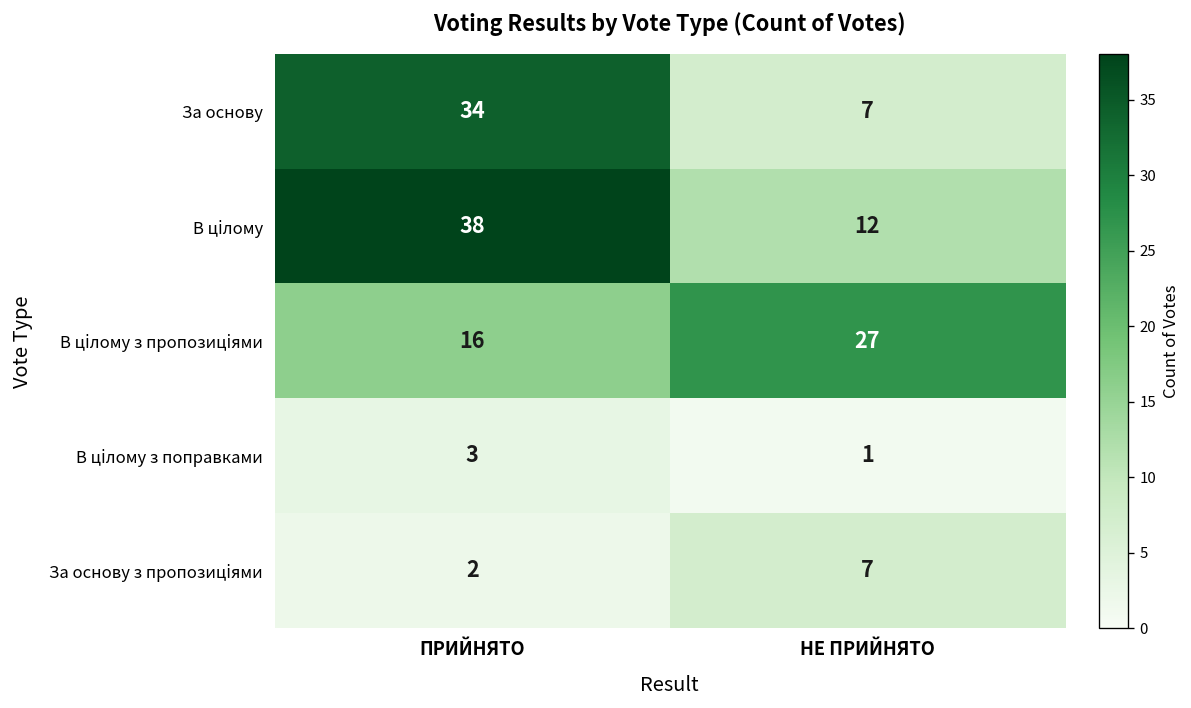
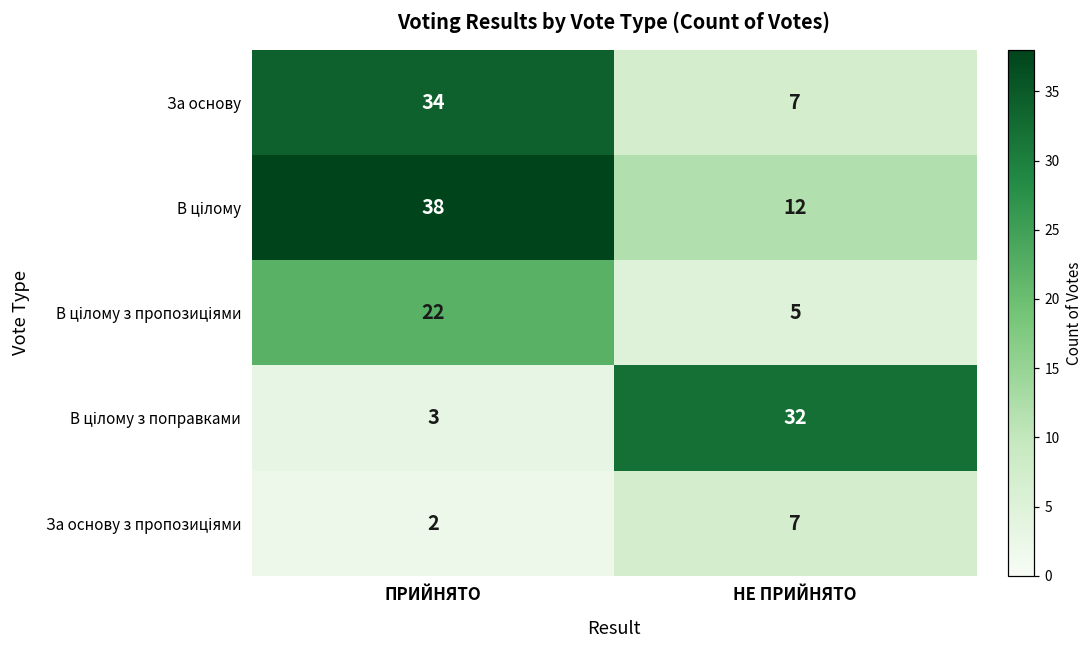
В цілому з пропозиціями, ПРИЙНЯТО: 16 -> 22
В цілому з пропозиціями, НЕ ПРИЙНЯТО: 27 -> 5
В цілому з поправками, НЕ ПРИЙНЯТО: 1 -> 32
